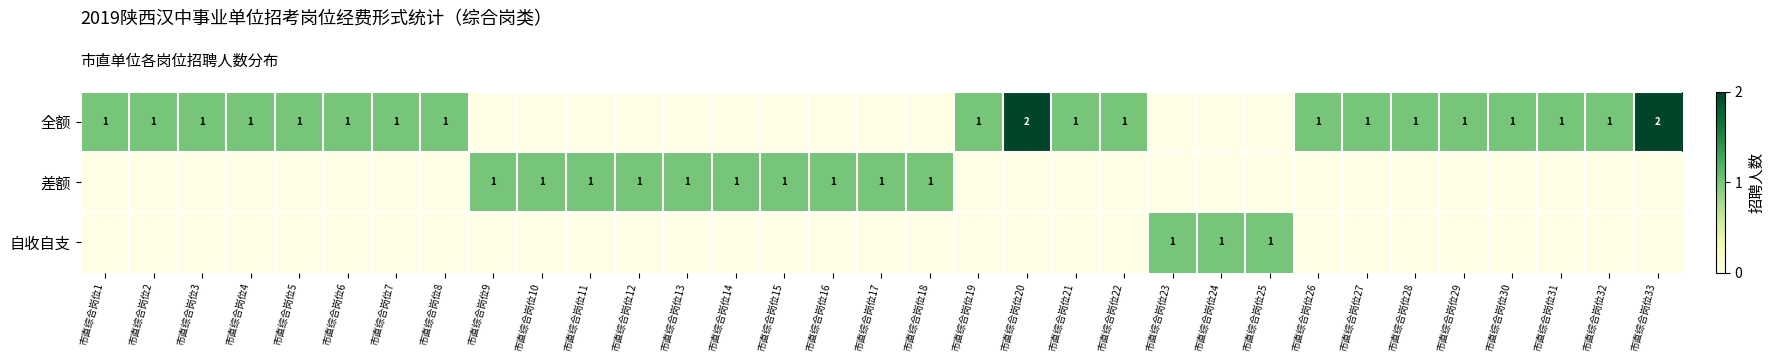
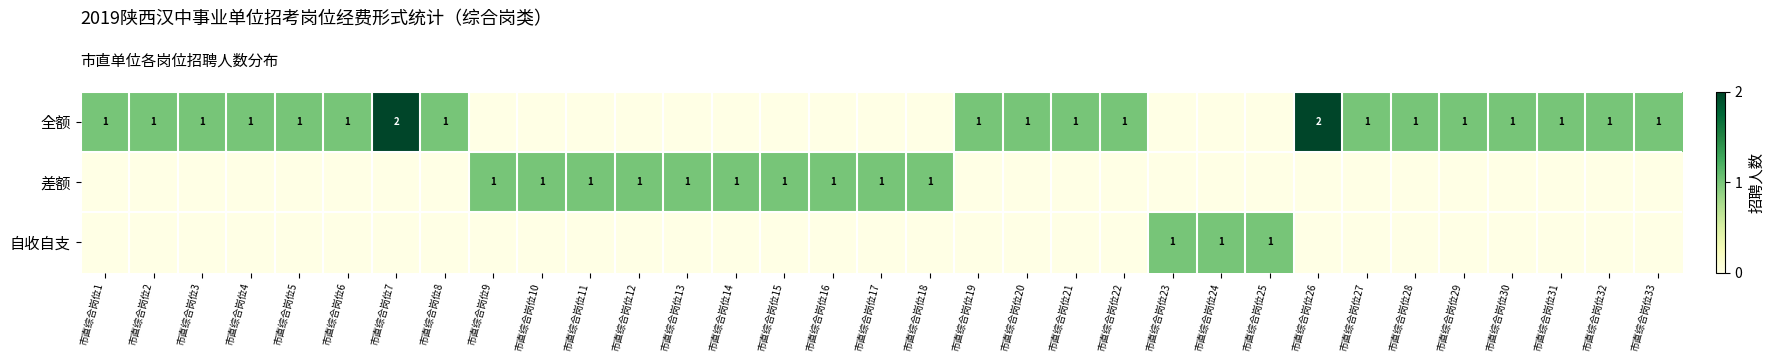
全额, 市直综合岗位7: 1 -> 2
全额, 市直综合岗位20: 2 -> 1
全额, 市直综合岗位26: 1 -> 2
全额, 市直综合岗位33: 2 -> 1
